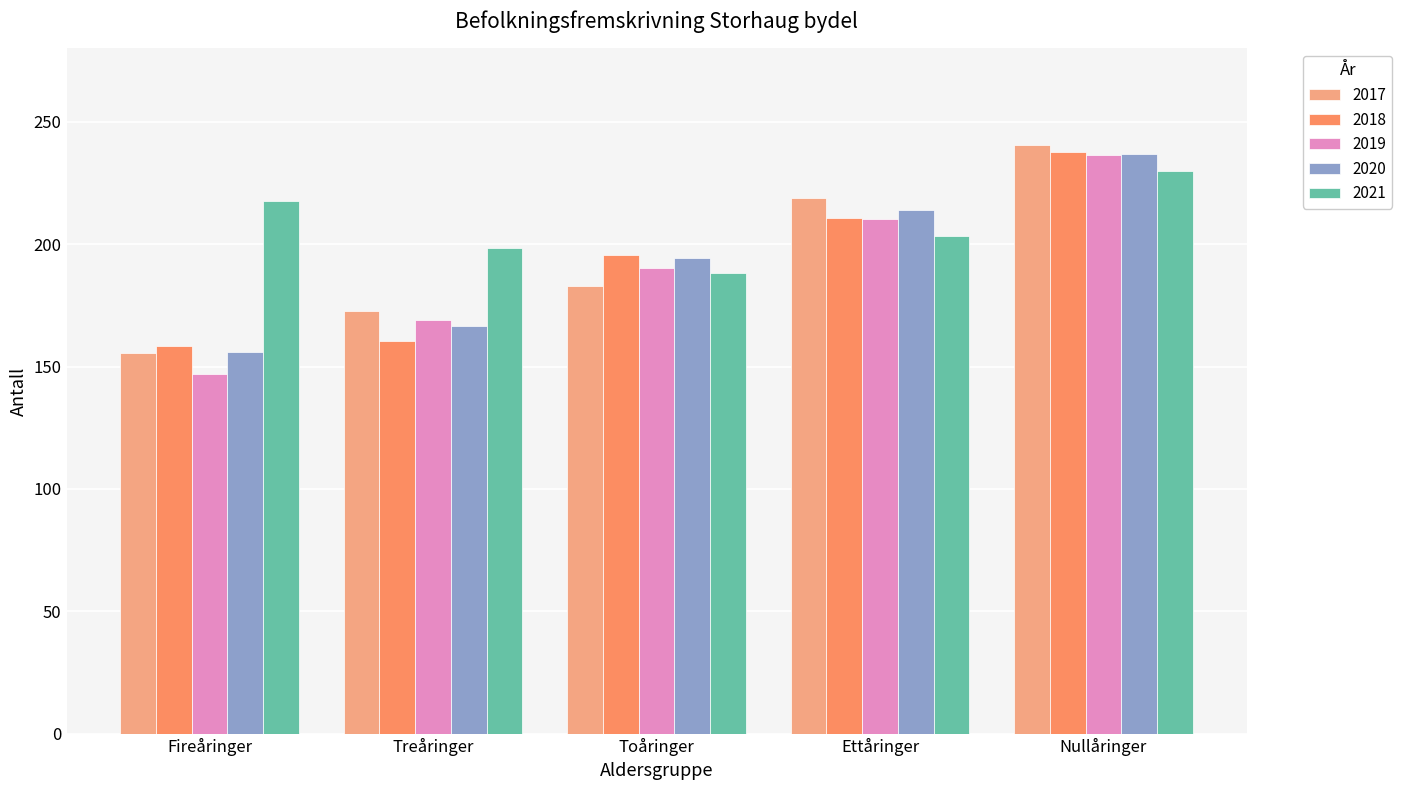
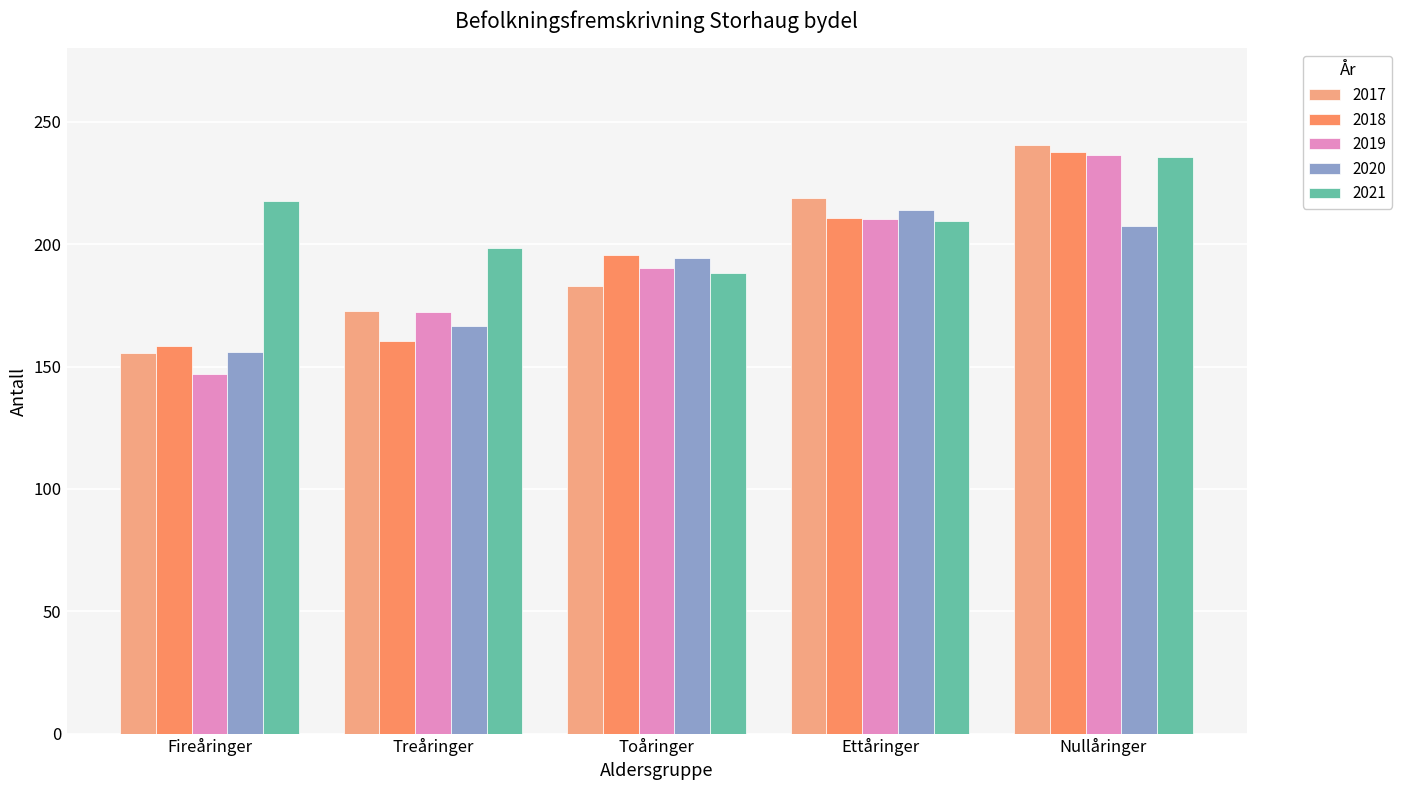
2019, Treåringer: 169 -> 172
2021, Ettåringer: 203 -> 209
2020, Nullåringer: 237 -> 208
2021, Nullåringer: 230 -> 236
